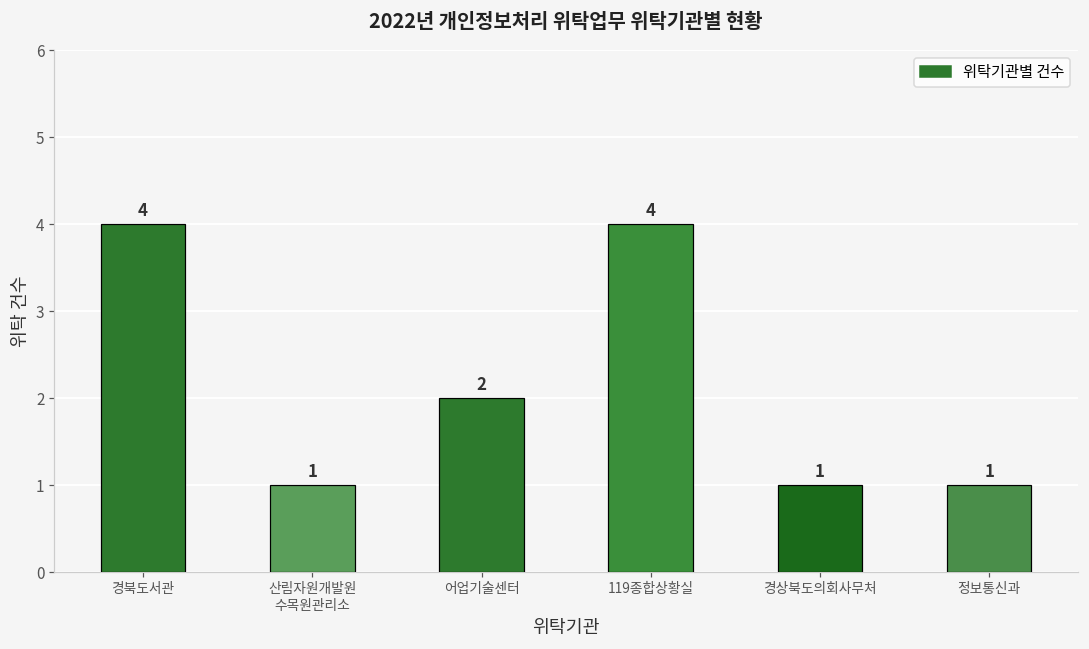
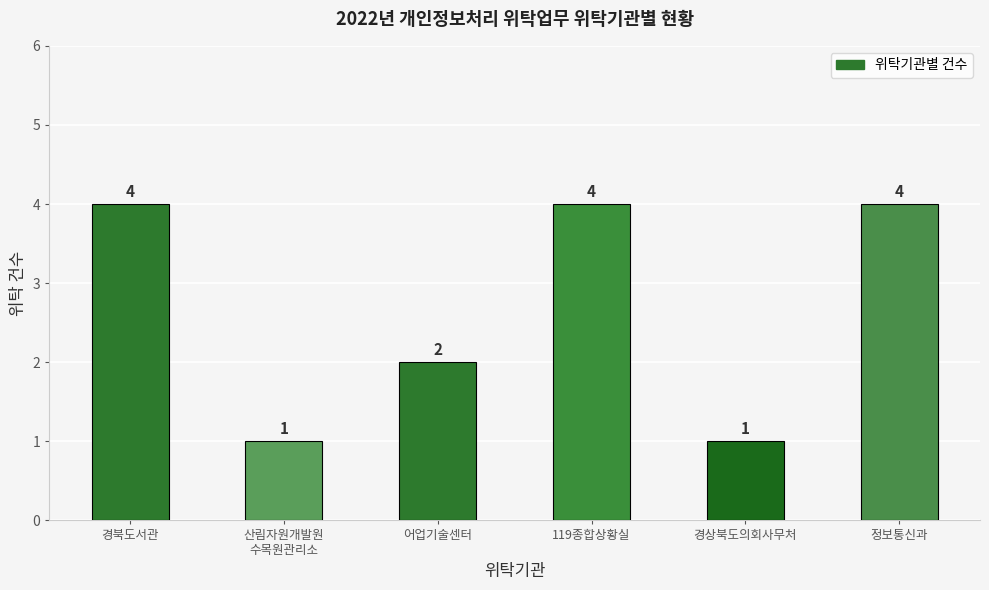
정보통신과: 1 -> 4
